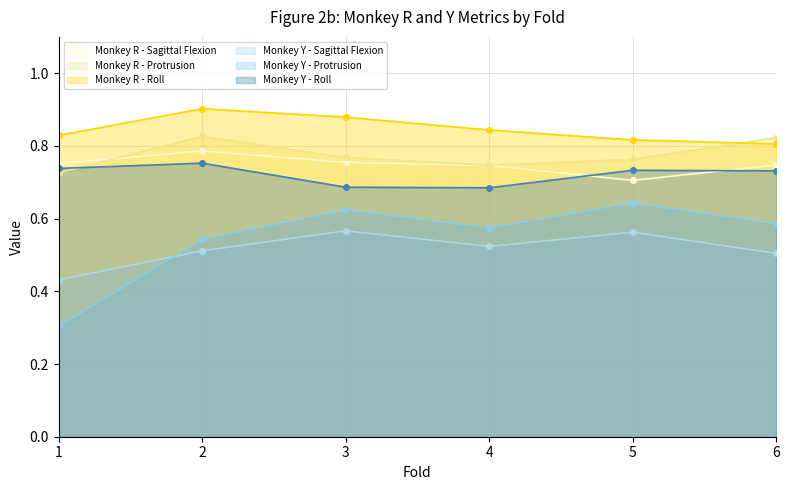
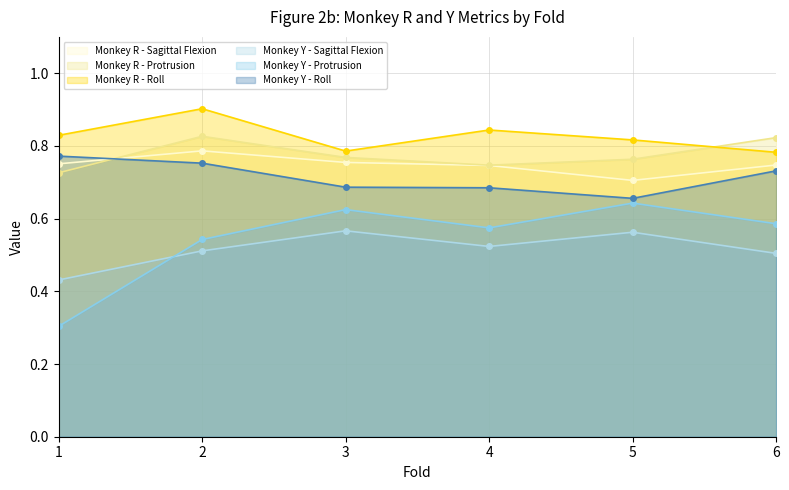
Monkey Y - Roll, 1: 0.74 -> 0.77
Monkey R - Roll, 3: 0.88 -> 0.79
Monkey Y - Roll, 5: 0.73 -> 0.66
Monkey R - Roll, 6: 0.81 -> 0.78
